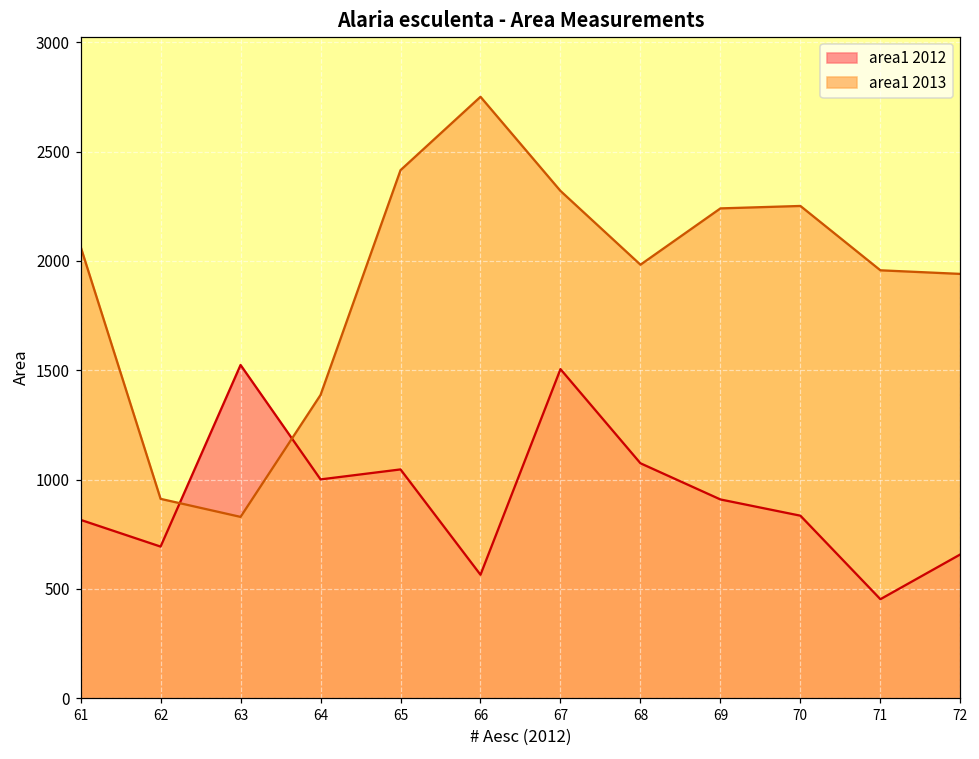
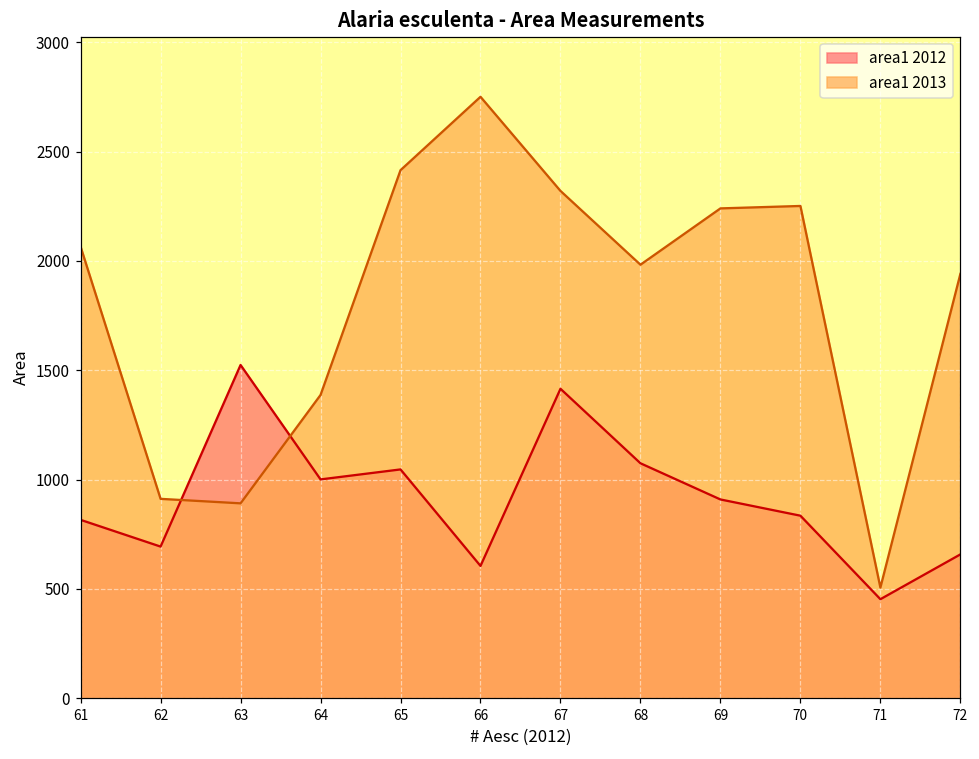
area1 2013, 63: 830 -> 890
area1 2012, 66: 560 -> 610
area1 2012, 67: 1510 -> 1420
area1 2013, 71: 1960 -> 510
